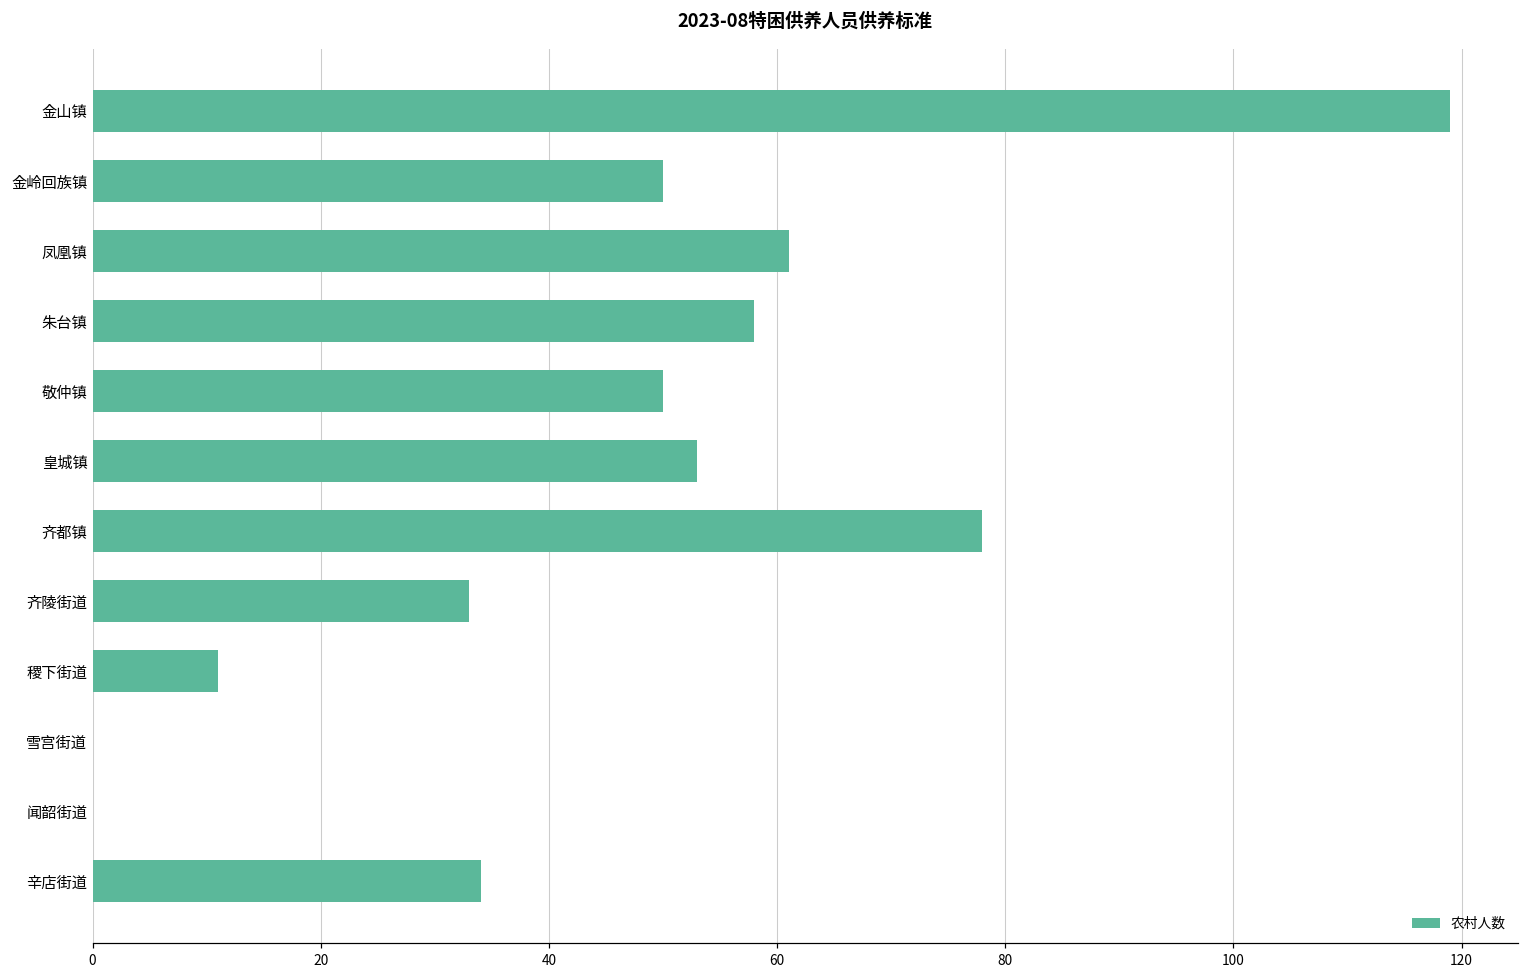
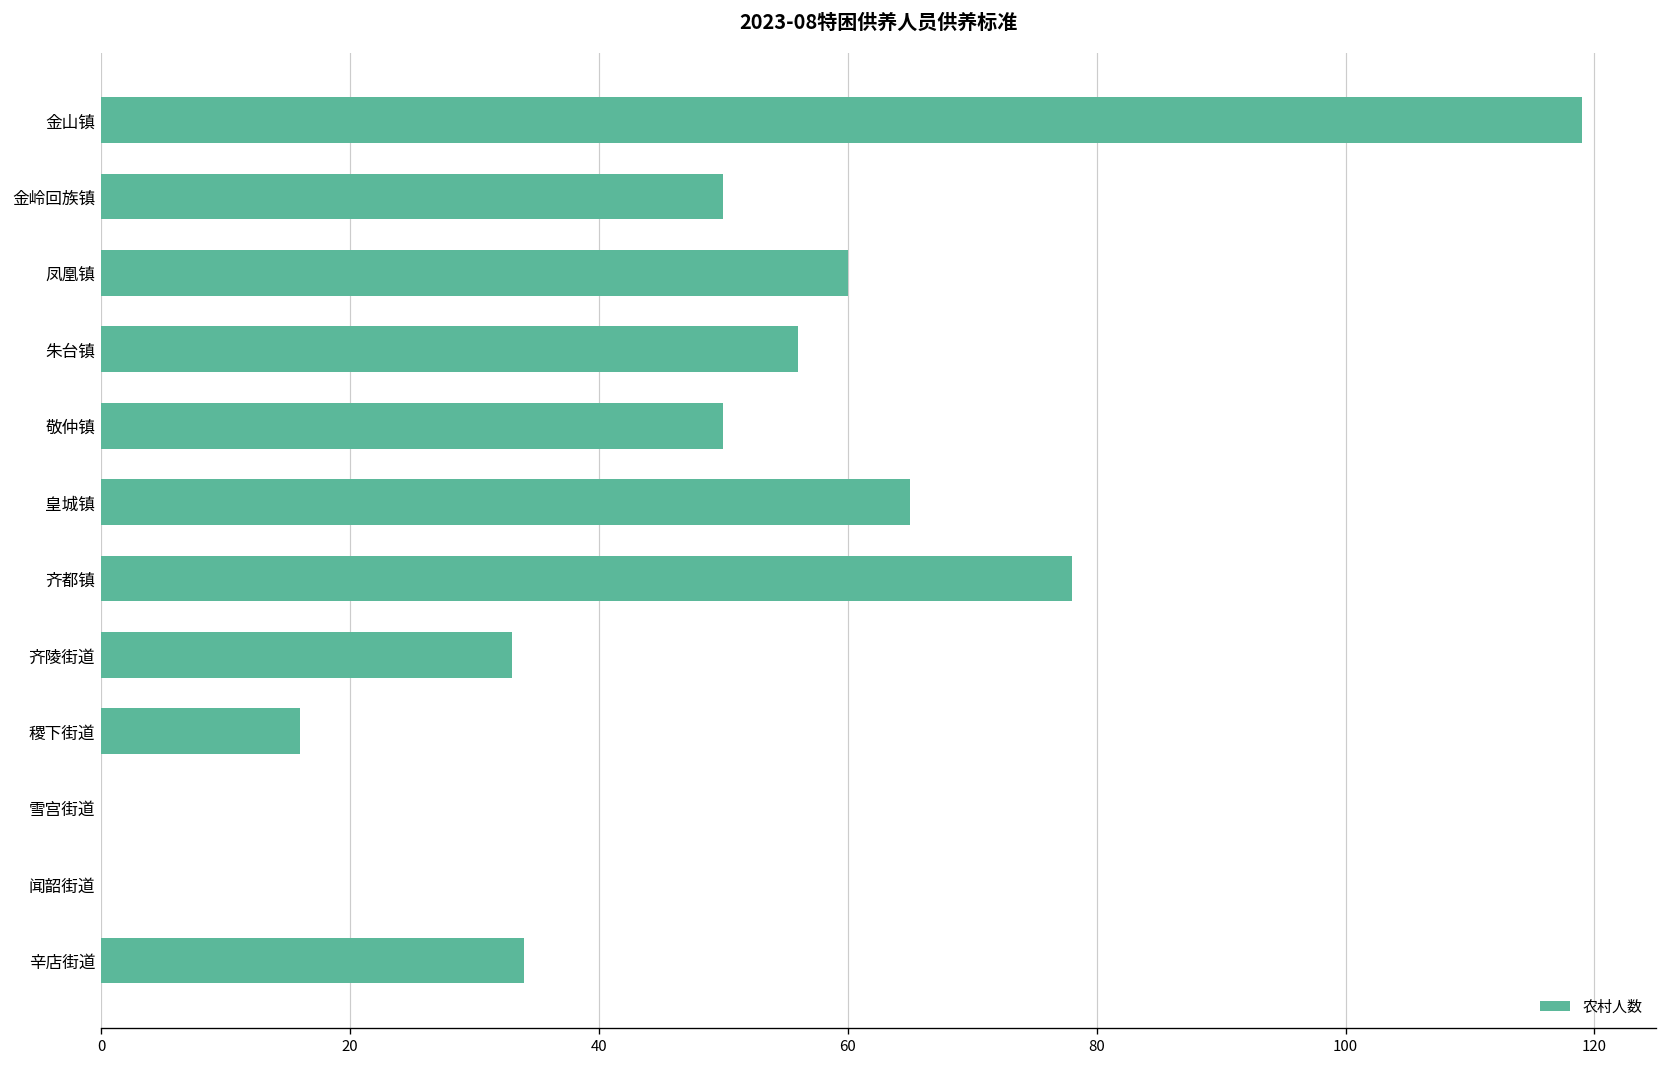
凤凰镇: 61 -> 60
朱台镇: 58 -> 56
皇城镇: 53 -> 65
稷下街道: 11 -> 16
